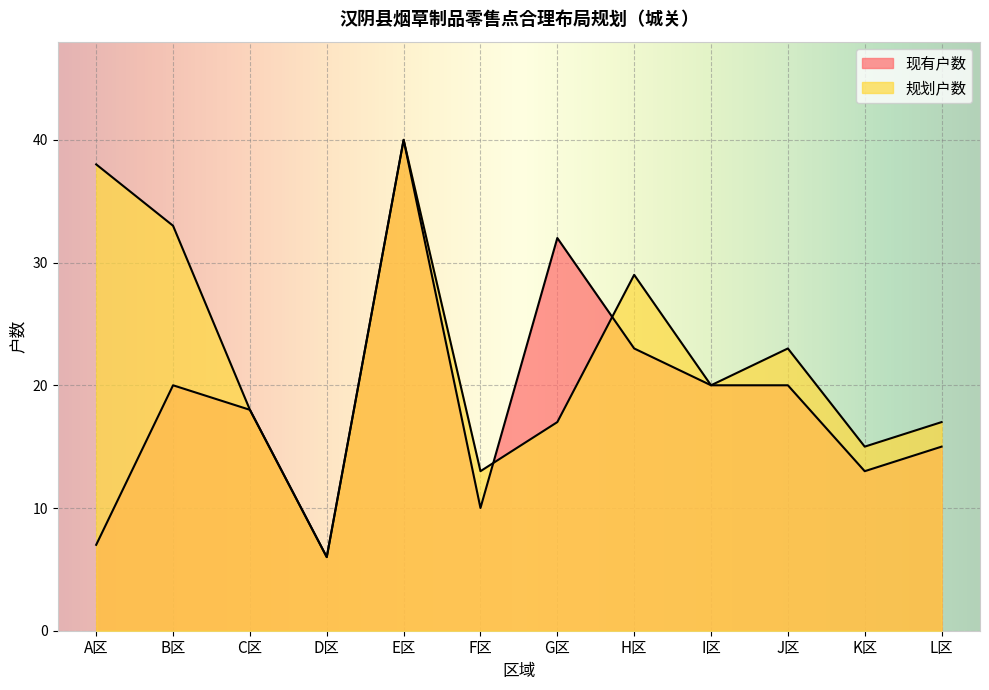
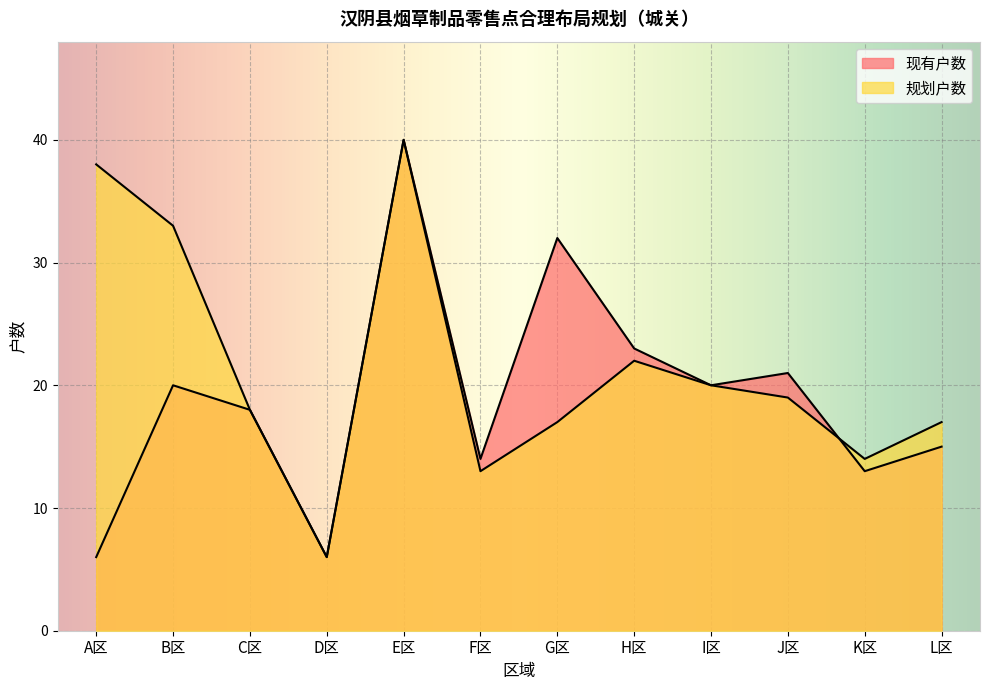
现有户数, A区: 7 -> 6
现有户数, F区: 10 -> 14
规划户数, H区: 29 -> 22
现有户数, J区: 20 -> 21
规划户数, J区: 23 -> 19
规划户数, K区: 15 -> 14
